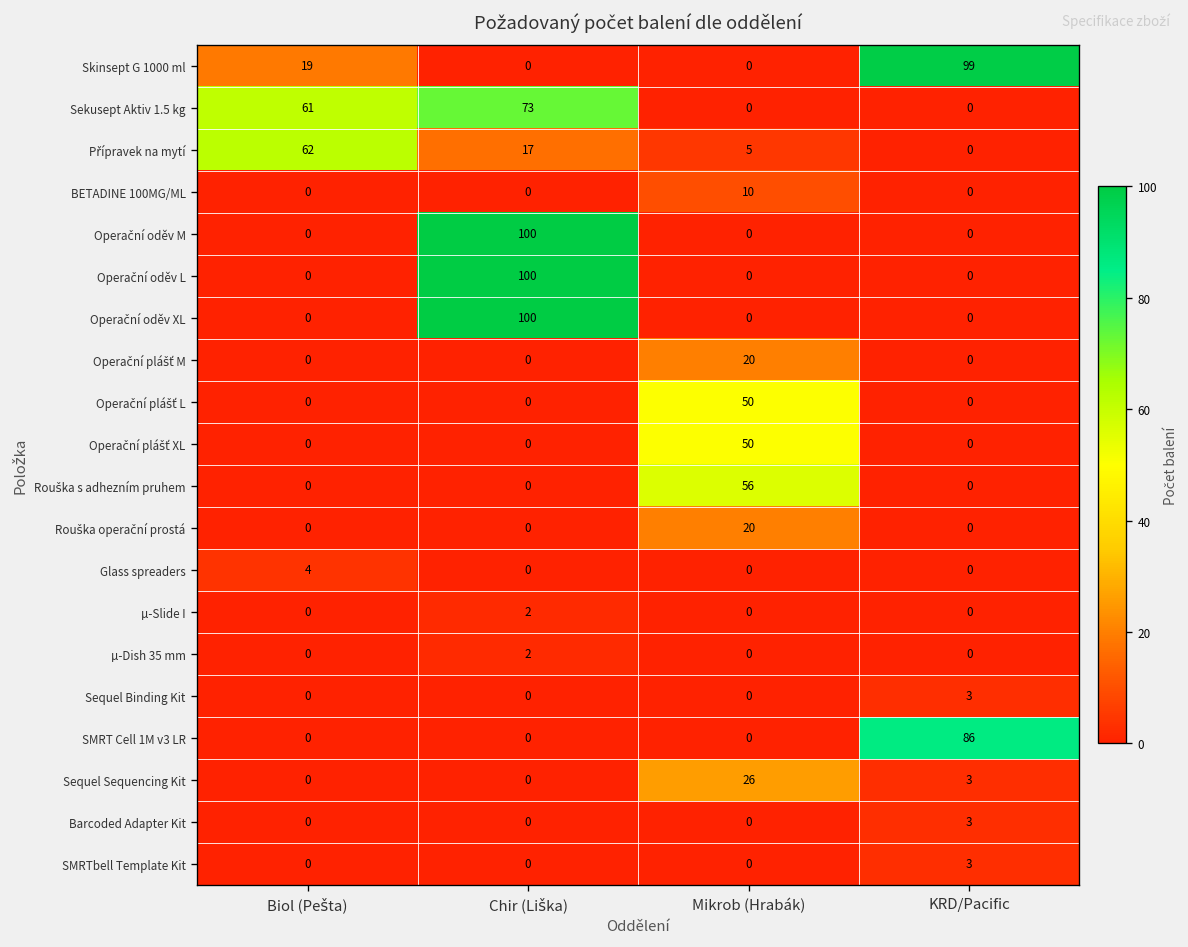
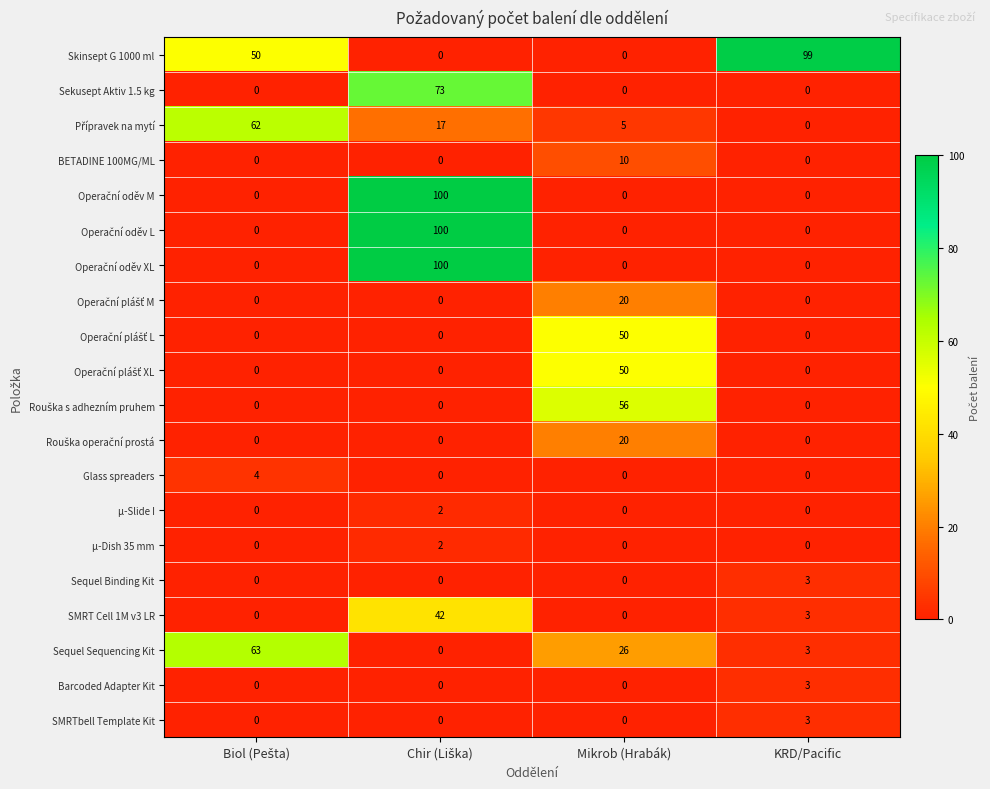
Skinsept G 1000 ml, Biol (Pešta): 19 -> 50
Sekusept Aktiv 1.5 kg, Biol (Pešta): 61 -> 0
SMRT Cell 1M v3 LR, Chir (Liška): 0 -> 42
SMRT Cell 1M v3 LR, KRD/Pacific: 86 -> 3
Sequel Sequencing Kit, Biol (Pešta): 0 -> 63
